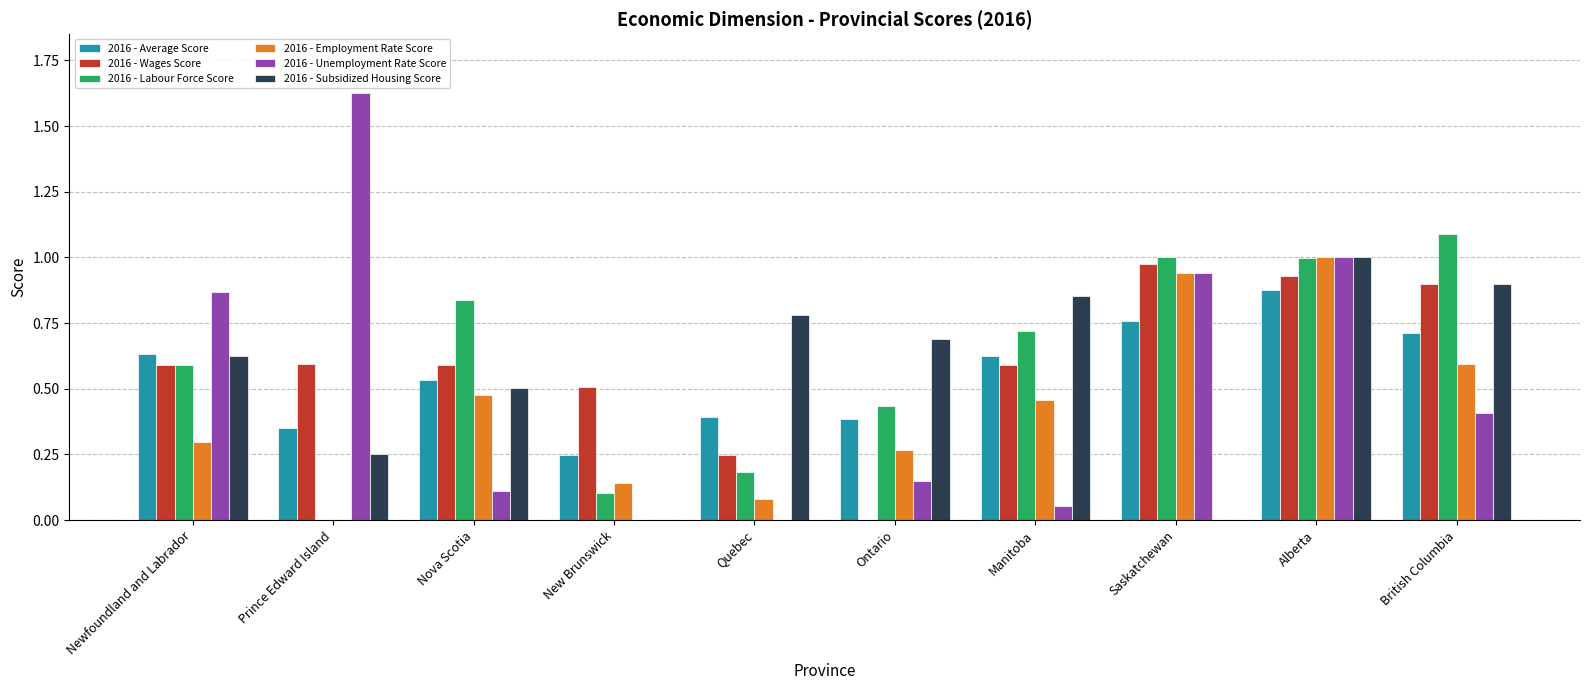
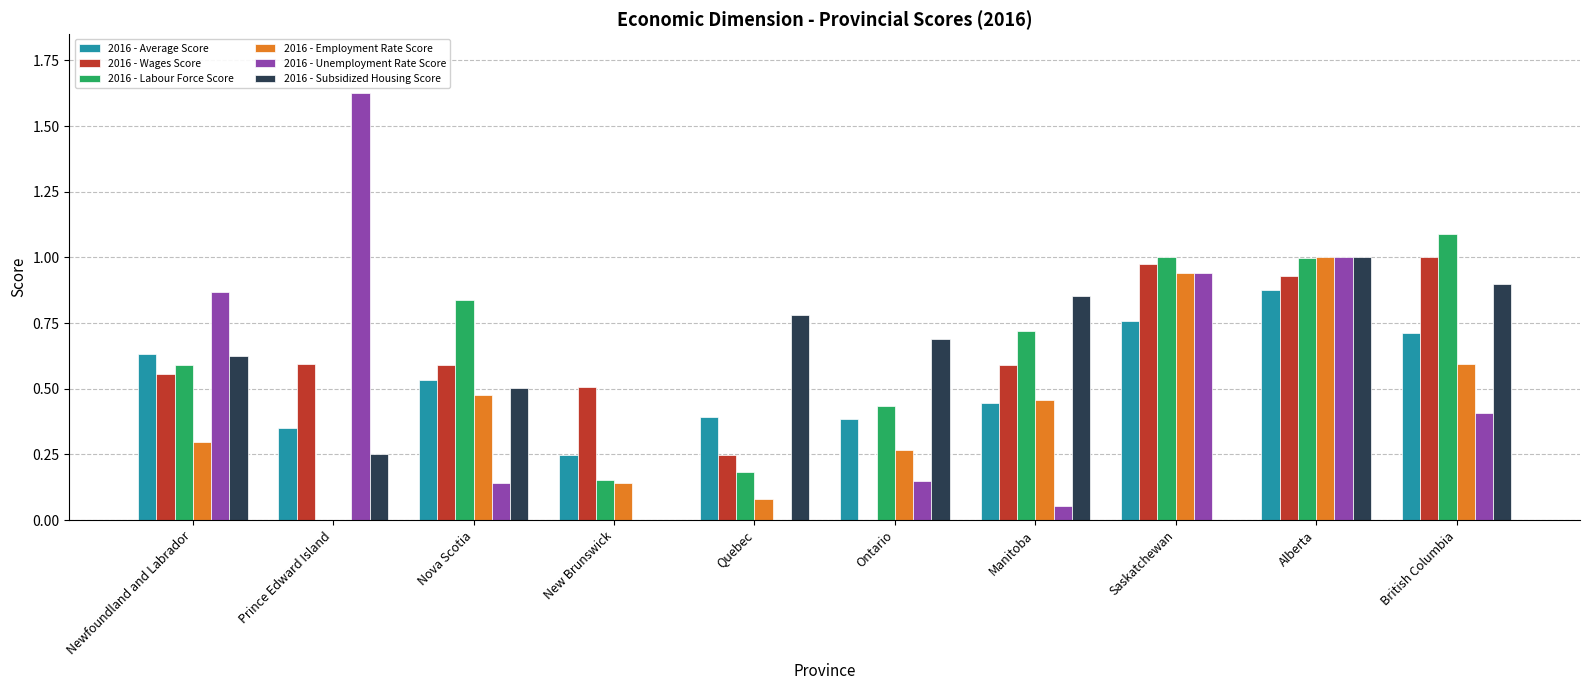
2016 - Wages Score, Newfoundland and Labrador: 0.59 -> 0.56
2016 - Unemployment Rate Score, Nova Scotia: 0.11 -> 0.14
2016 - Labour Force Score, New Brunswick: 0.10 -> 0.15
2016 - Average Score, Manitoba: 0.63 -> 0.44
2016 - Wages Score, British Columbia: 0.9 -> 1.0
